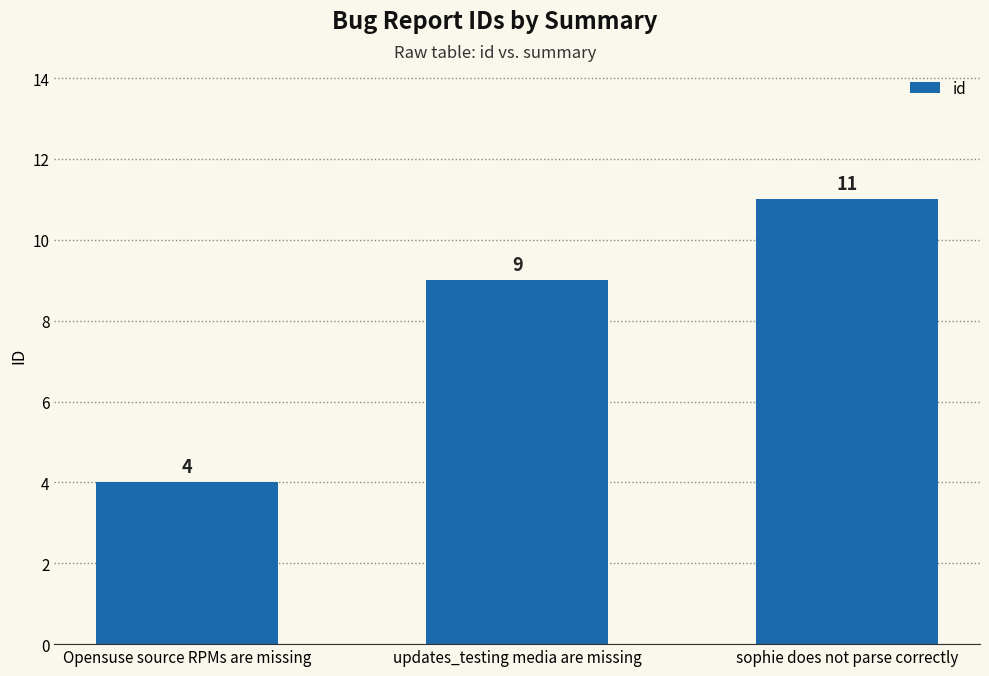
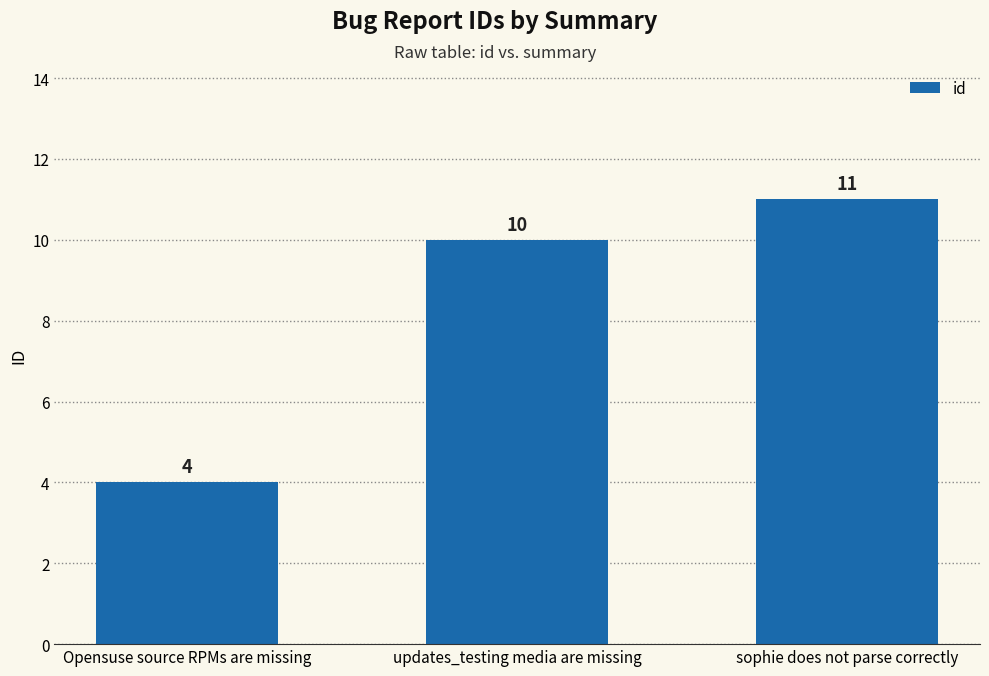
updates_testing media are missing: 9 -> 10
